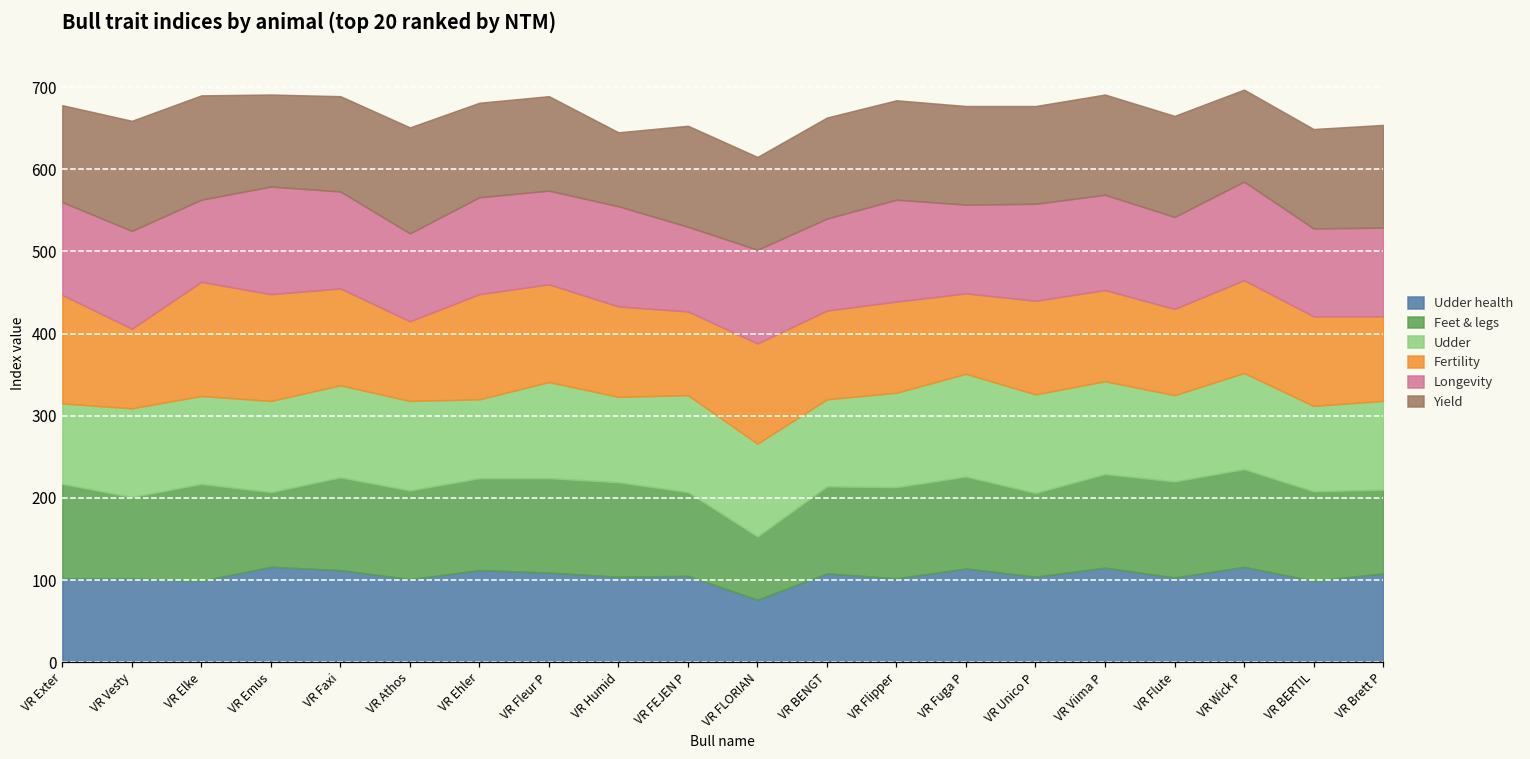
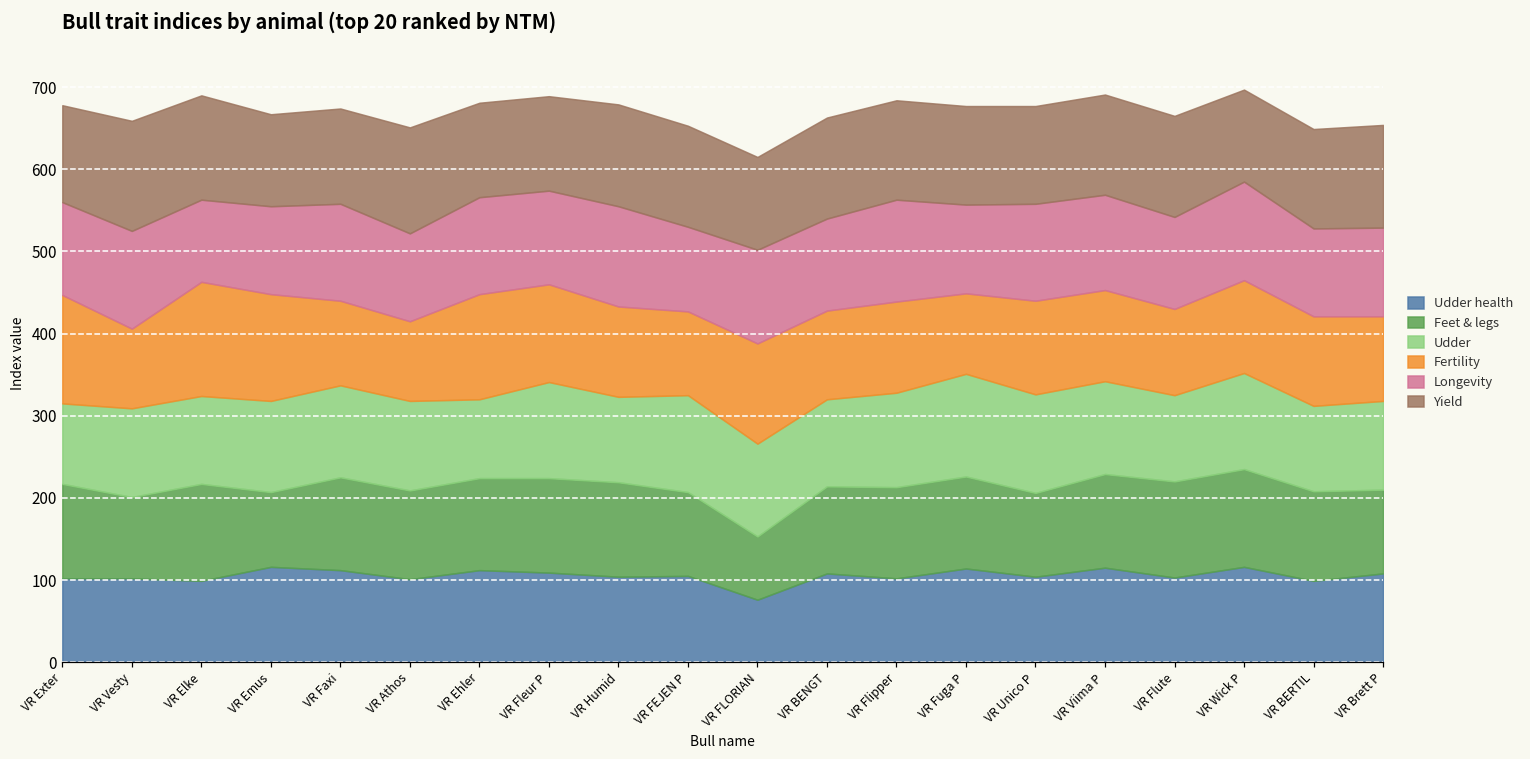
Longevity, VR Emus: 130 -> 110
Fertility, VR Faxi: 120 -> 100
Yield, VR Humid: 90 -> 120
